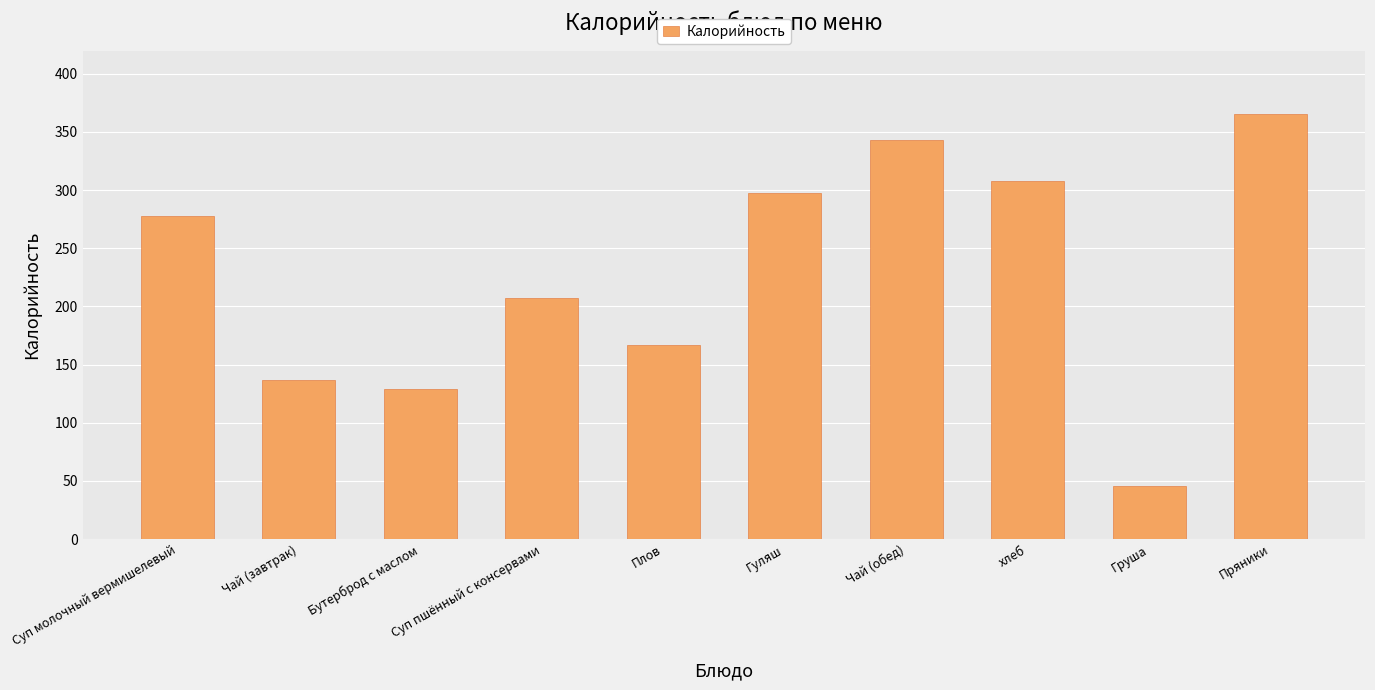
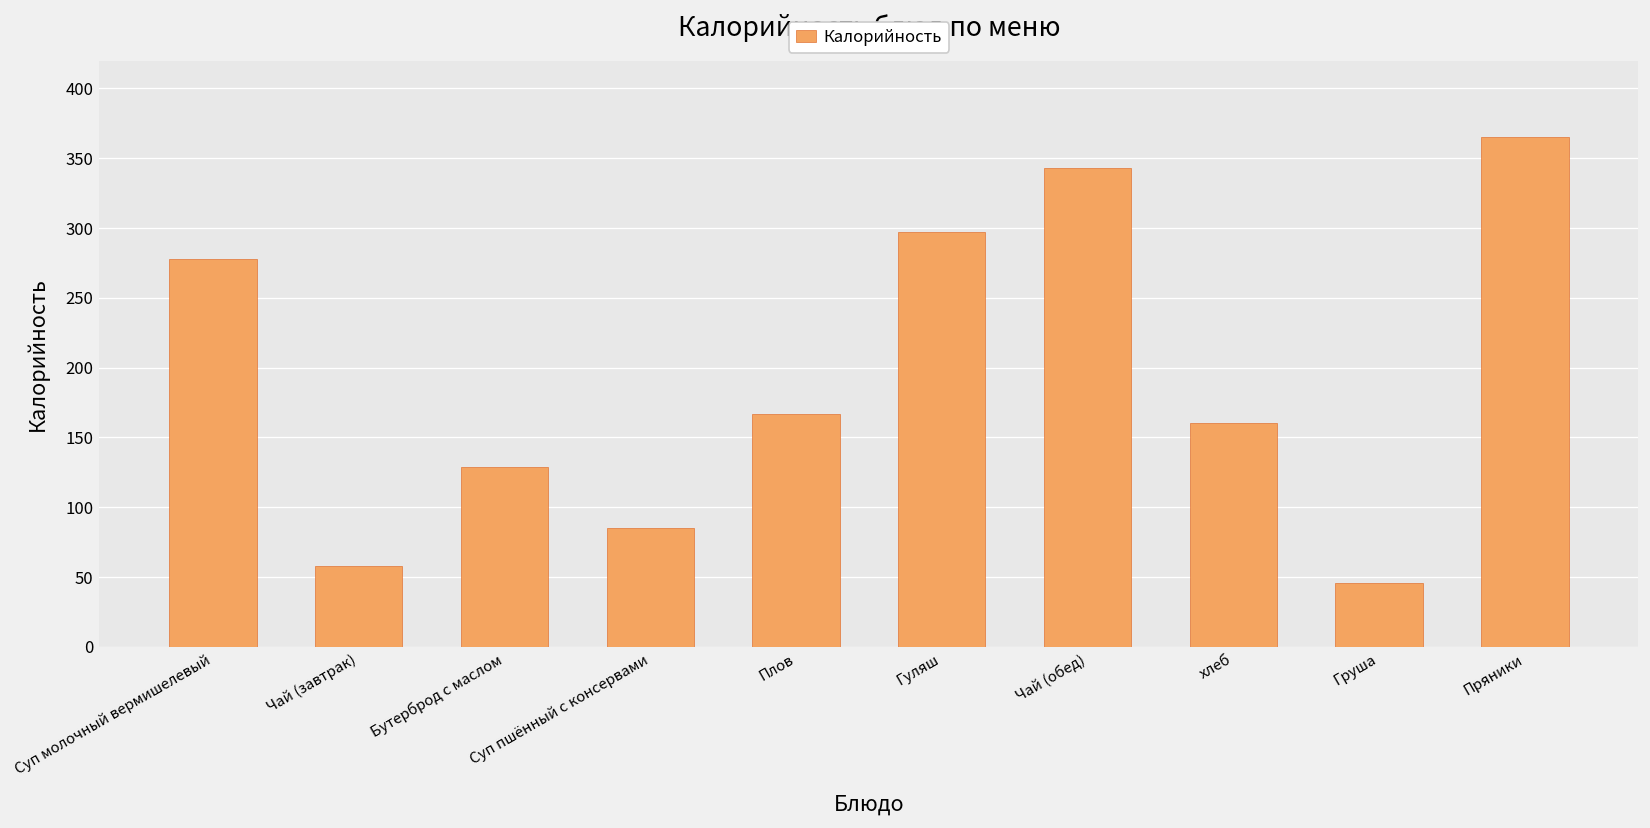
Чай (завтрак): 137 -> 58
Суп пшённый с консервами: 207 -> 85
хлеб: 308 -> 160
